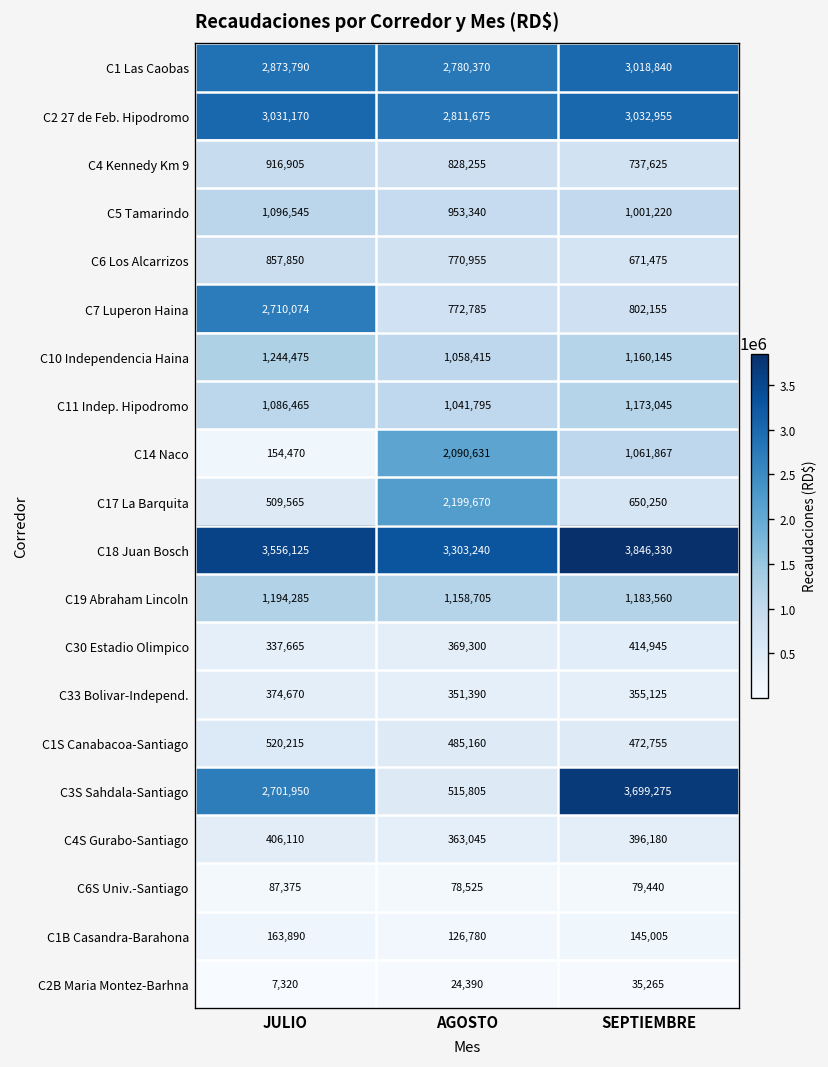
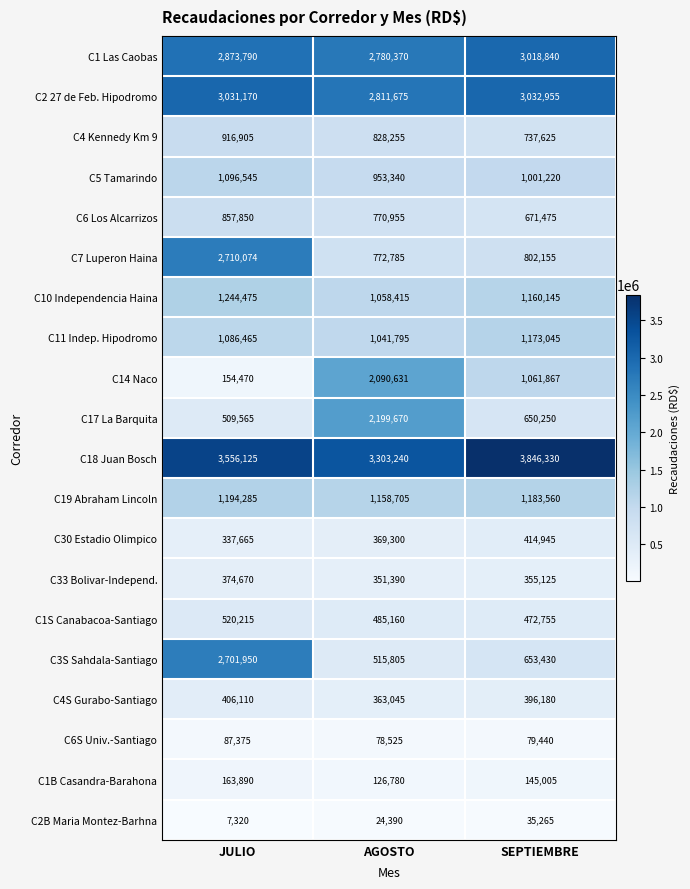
C3S Sahdala-Santiago, SEPTIEMBRE: 3,699,275 -> 653,430
